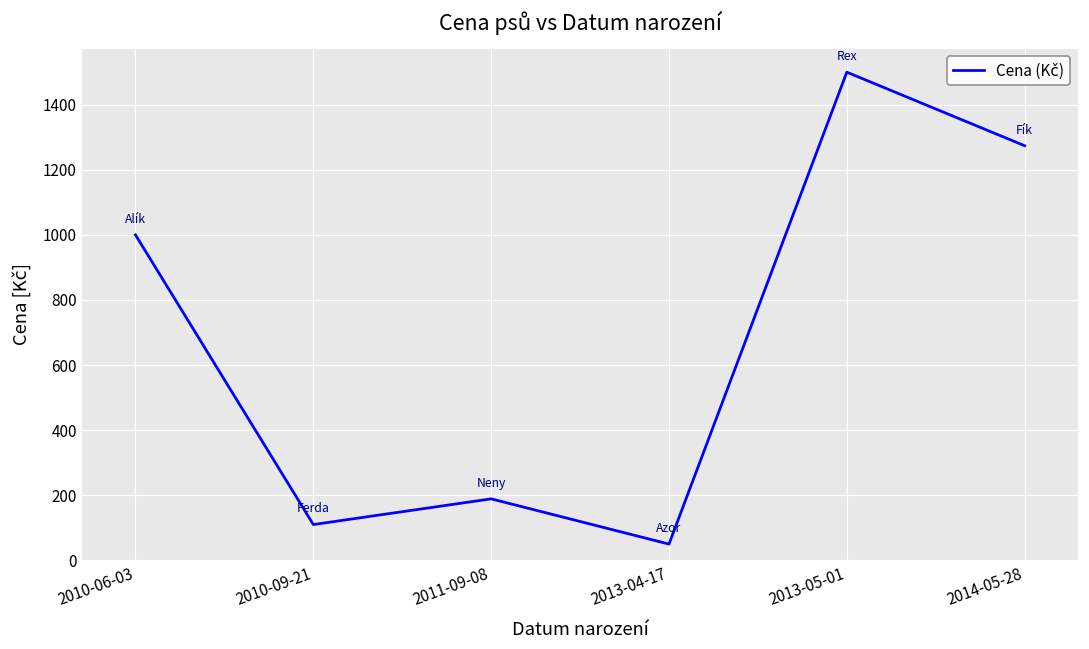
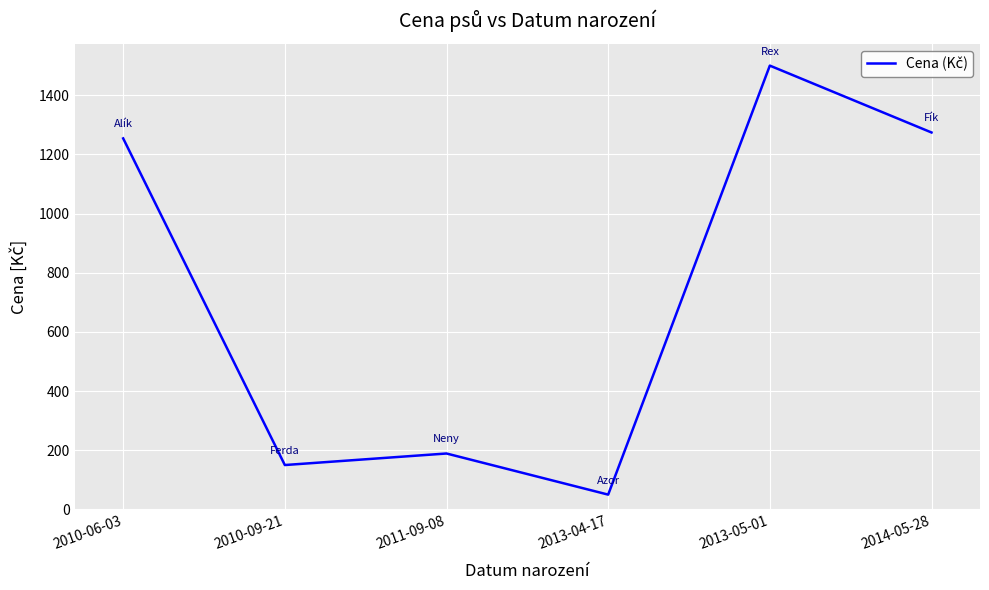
2010-06-03: 1000 -> 1250
2010-09-21: 110 -> 150
